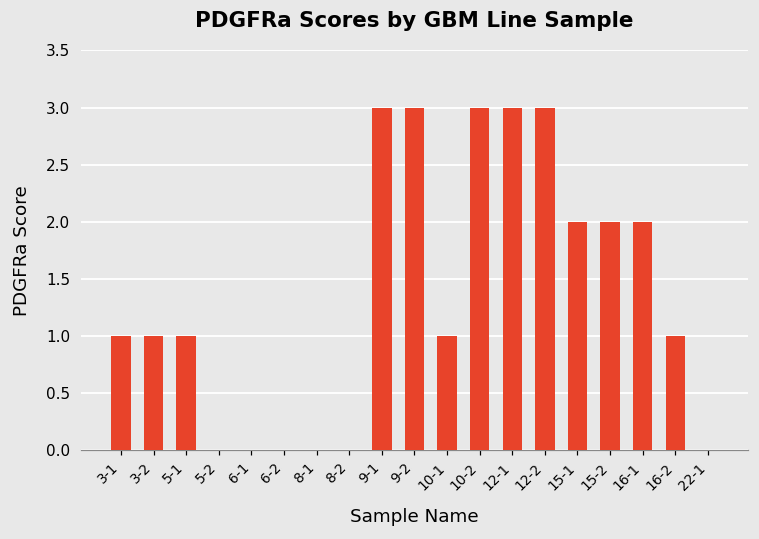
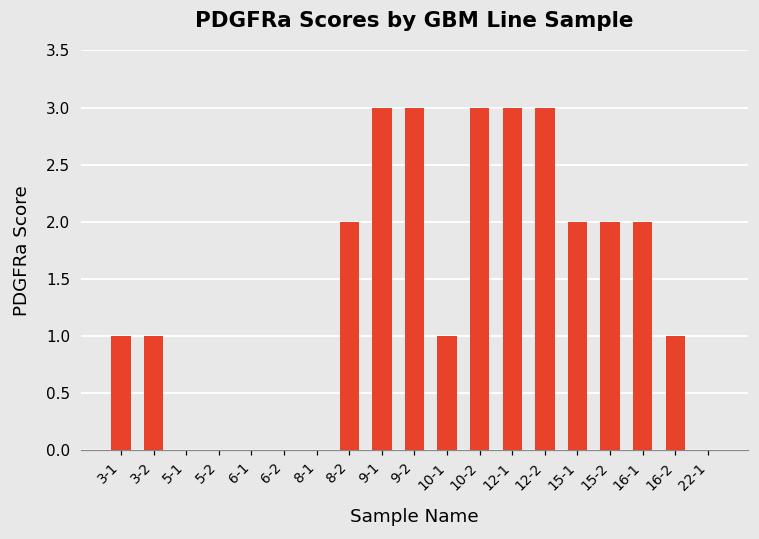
5-1: 1 -> 0
8-2: 0 -> 2
